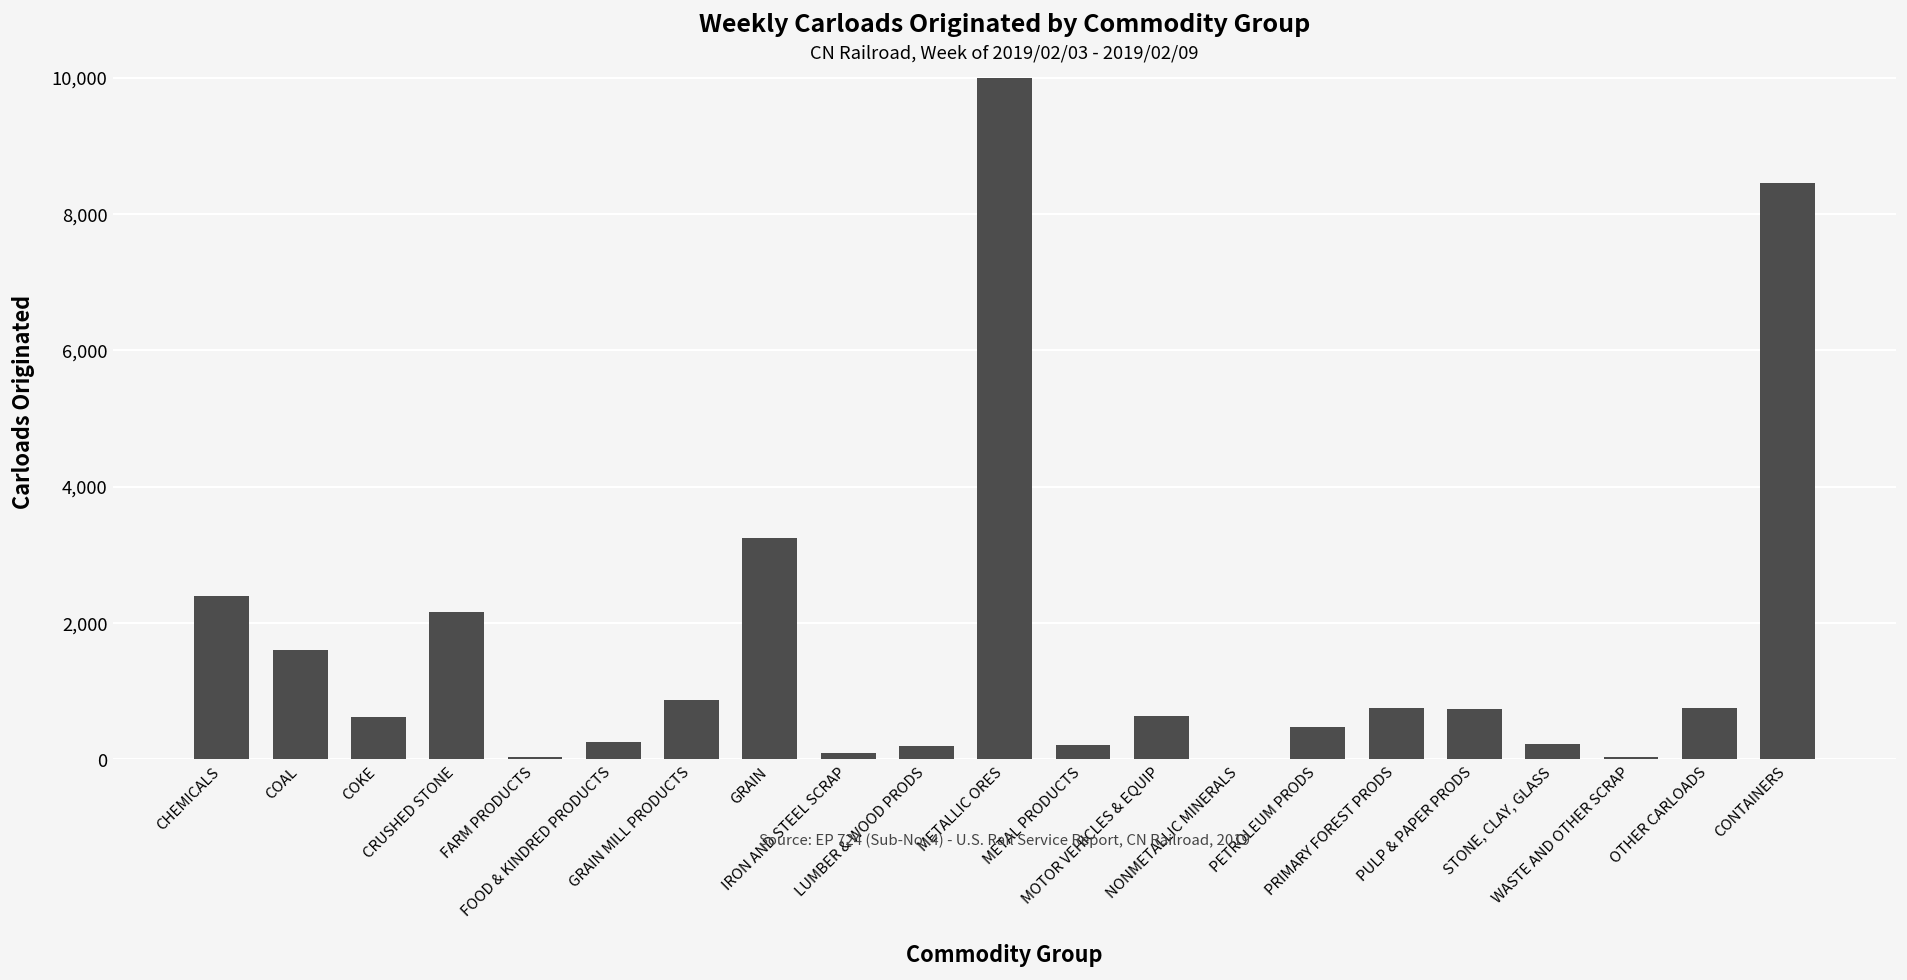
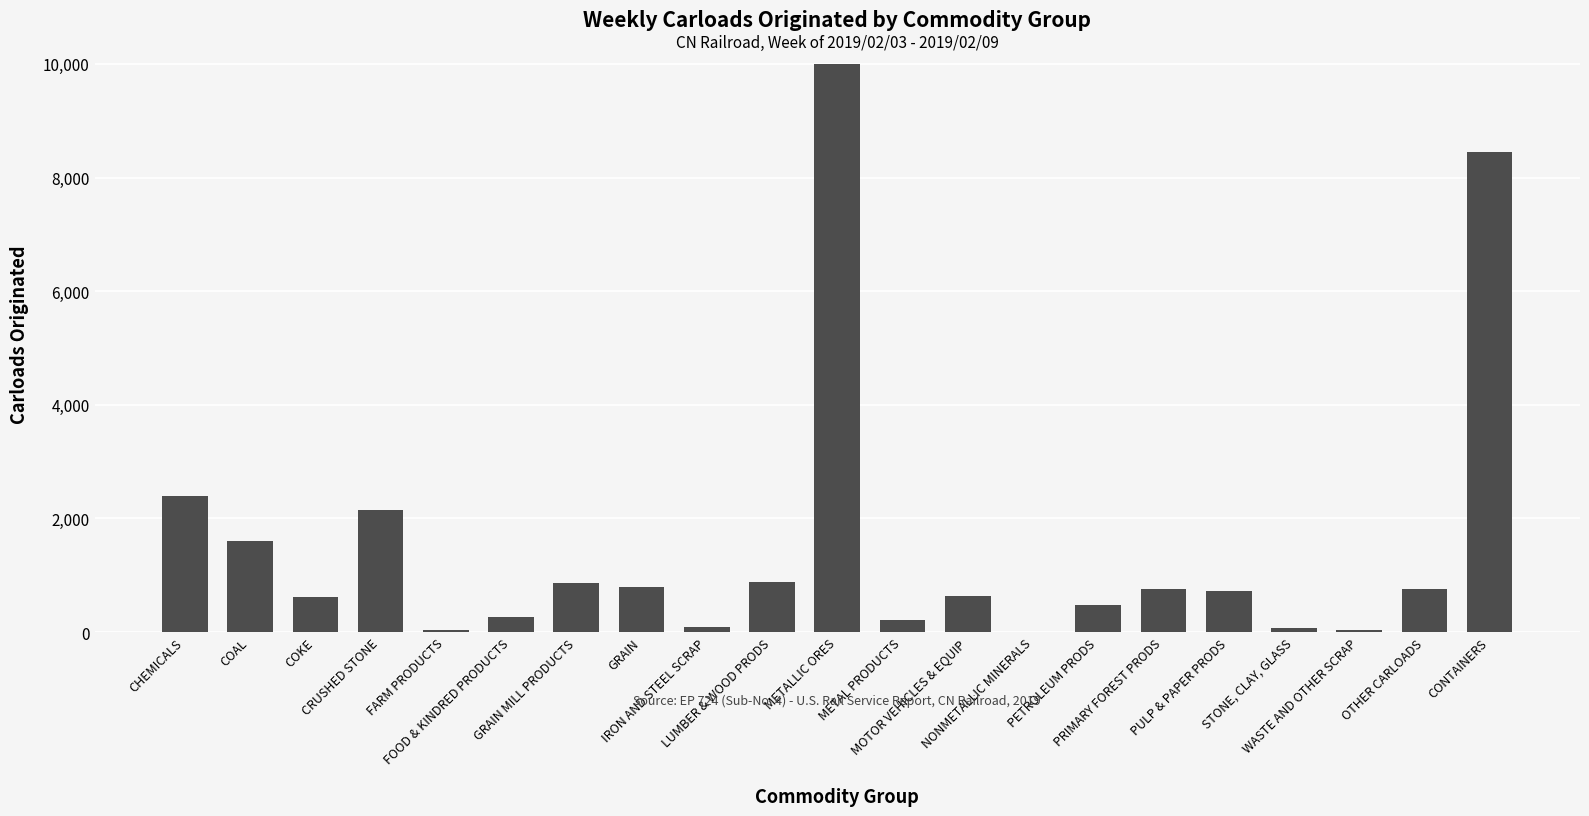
GRAIN: 3,200 -> 800
LUMBER & WOOD PRODS: 200 -> 900
STONE, CLAY, GLASS: 200 -> 100
